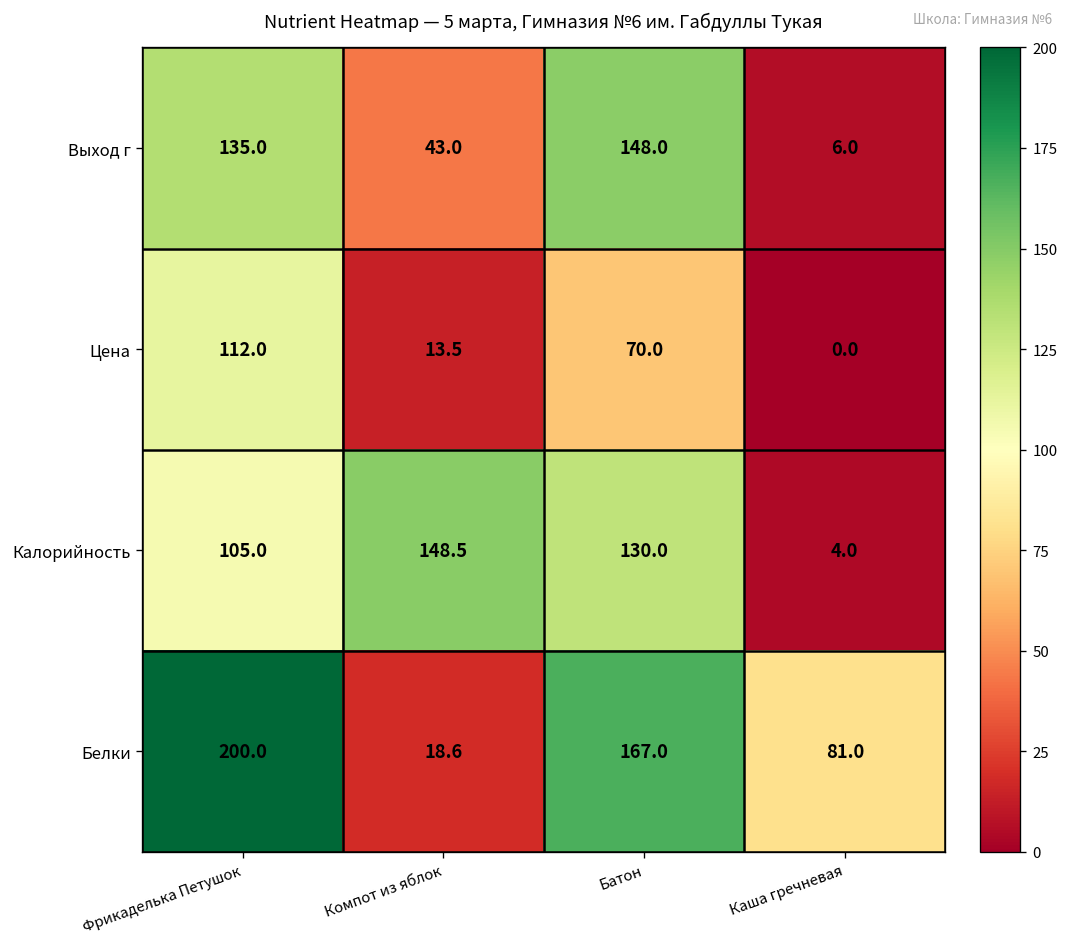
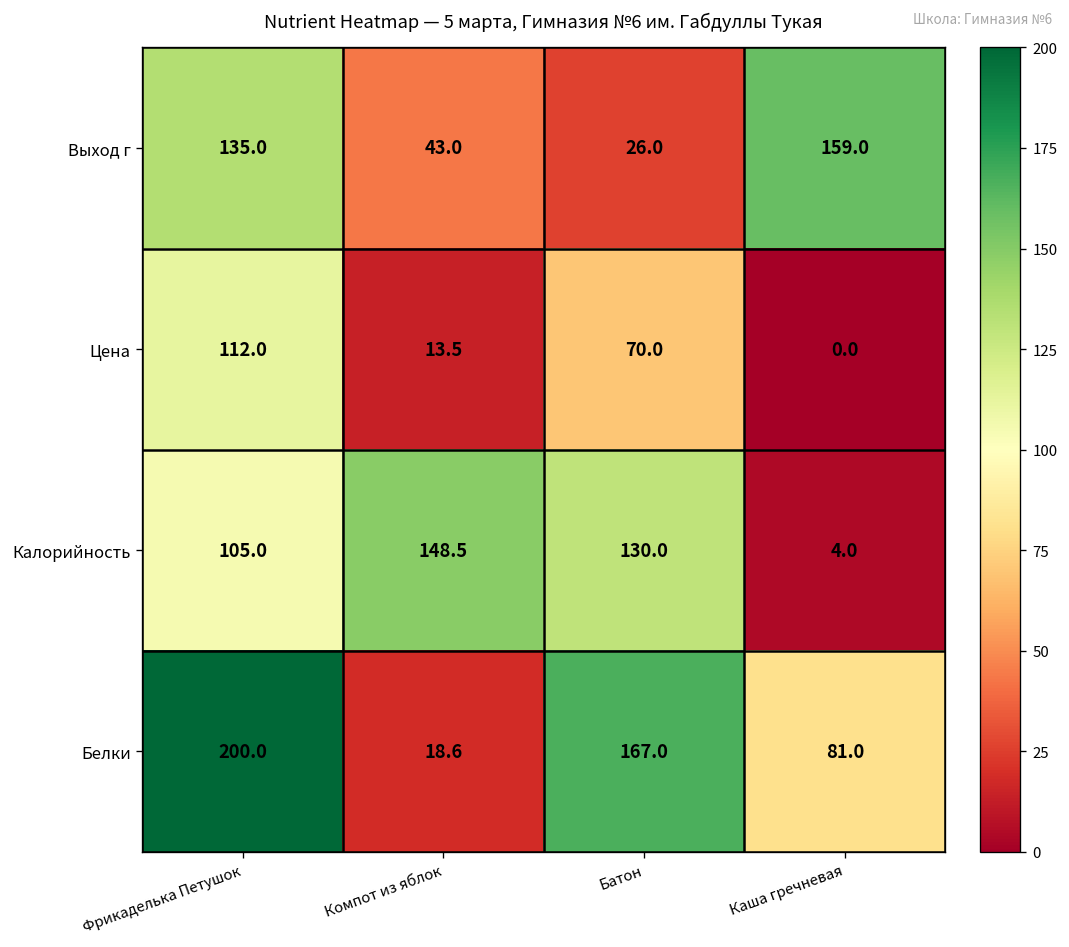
Выход г, Батон: 148.0 -> 26.0
Выход г, Каша гречневая: 6.0 -> 159.0
